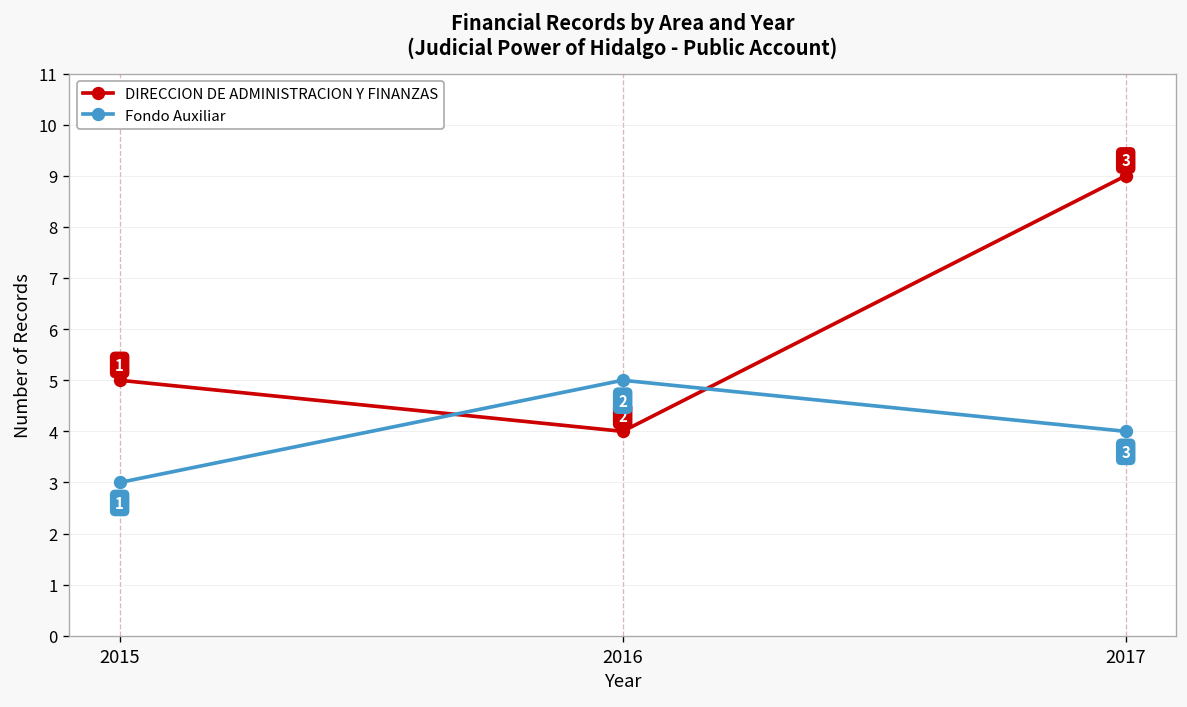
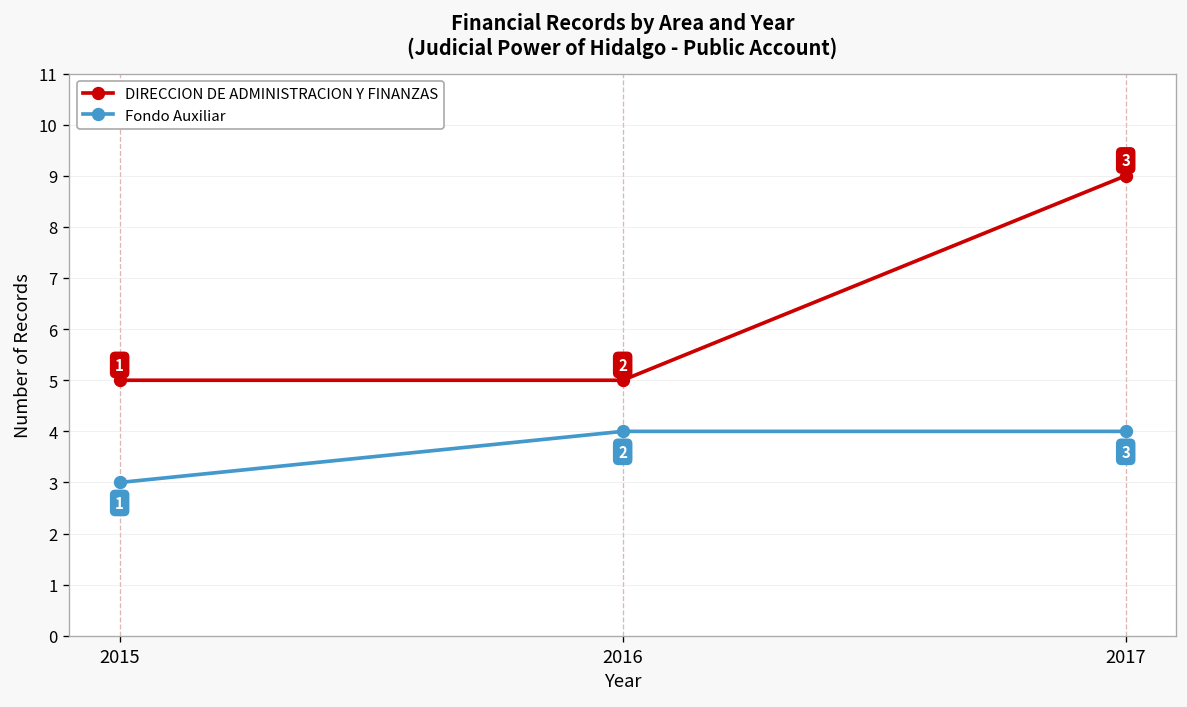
DIRECCION DE ADMINISTRACION Y FINANZAS, 2016: 4 -> 5
Fondo Auxiliar, 2016: 5 -> 4
